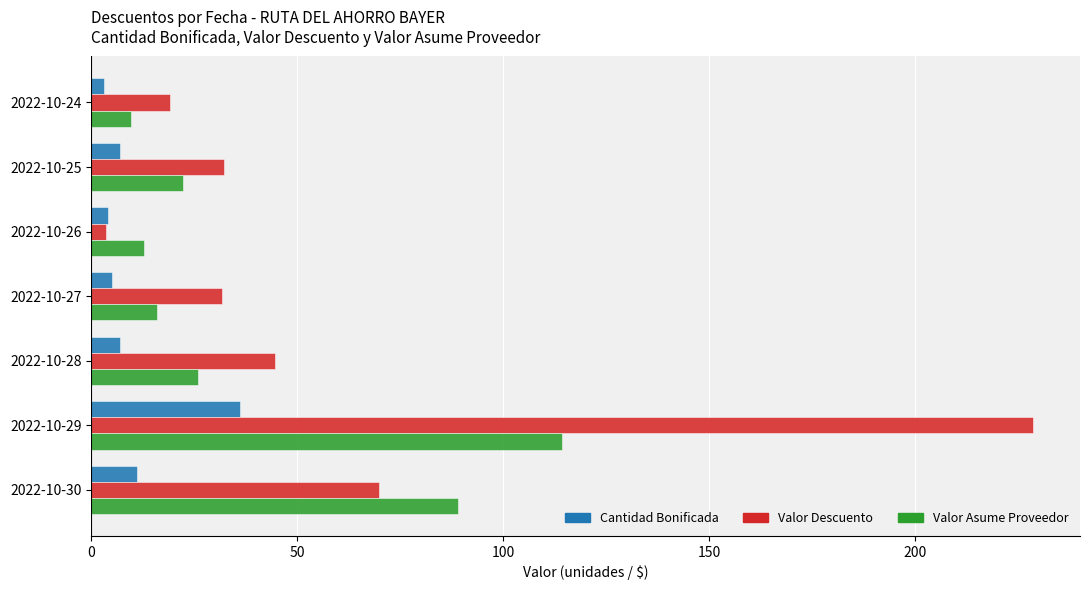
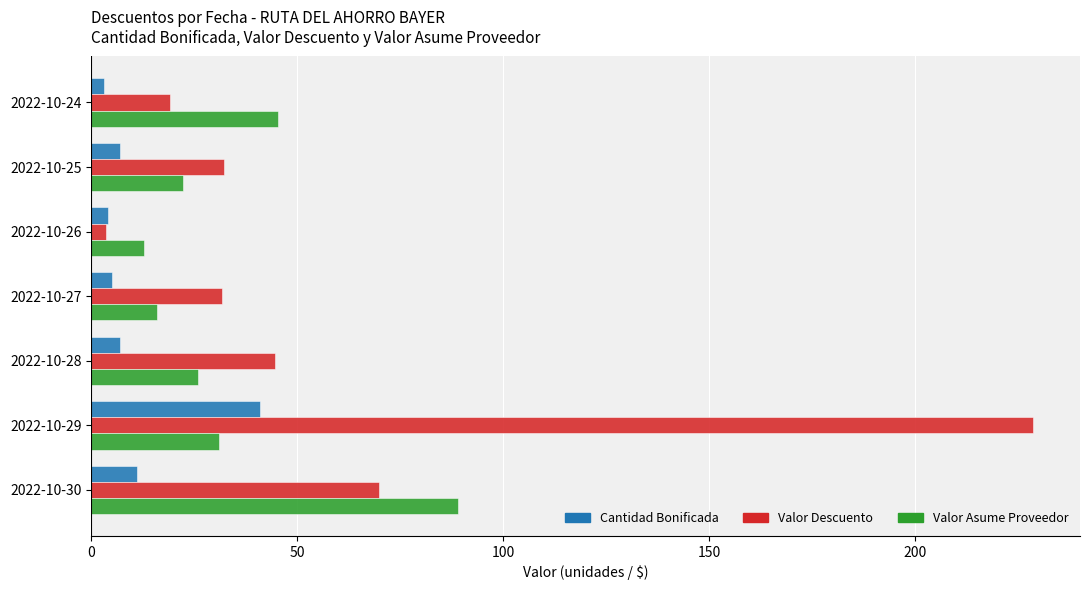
Valor Asume Proveedor, 2022-10-24: 10 -> 45
Cantidad Bonificada, 2022-10-29: 36 -> 41
Valor Asume Proveedor, 2022-10-29: 114 -> 31
